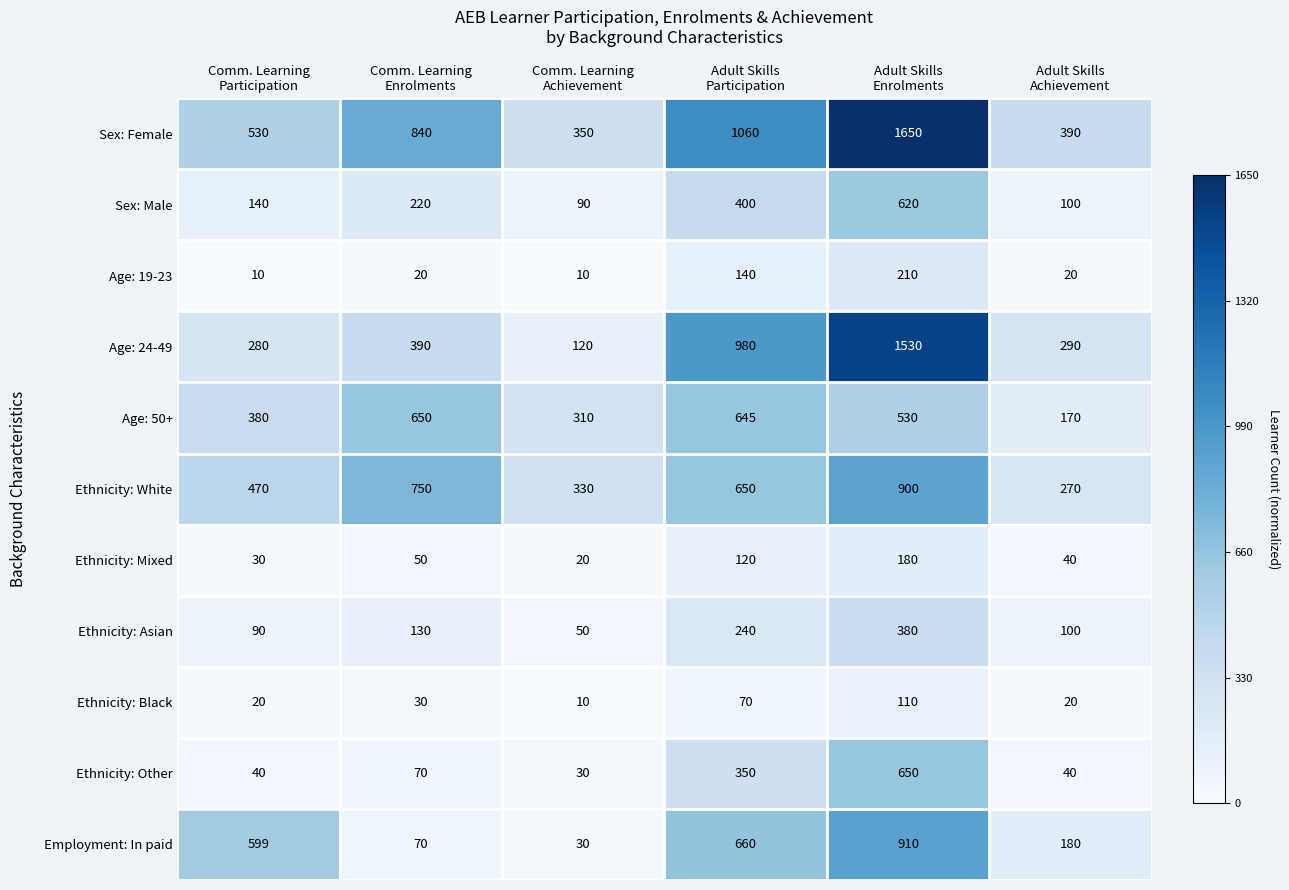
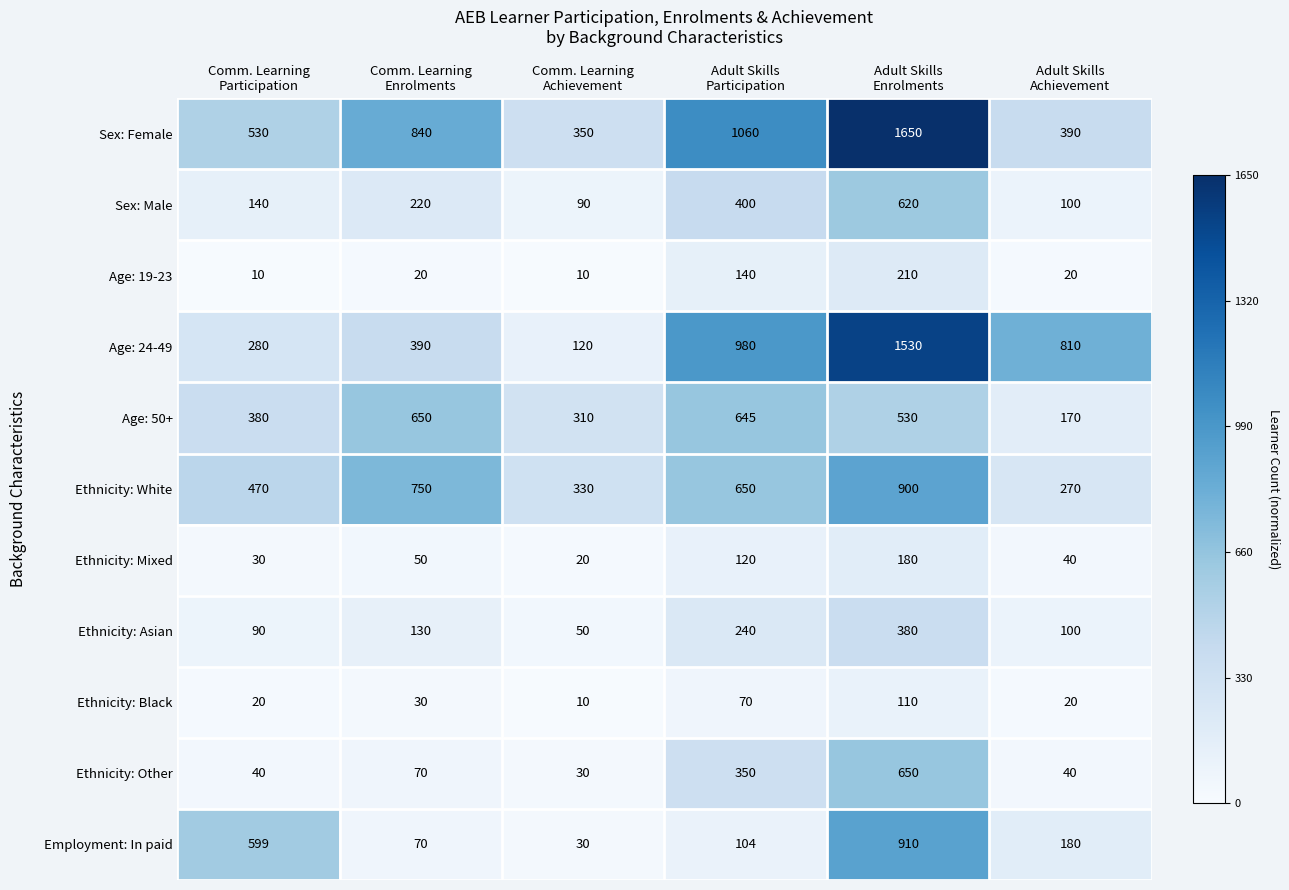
Age: 24-49, Adult Skills Achievement: 290 -> 810
Employment: In paid, Adult Skills Participation: 660 -> 104
